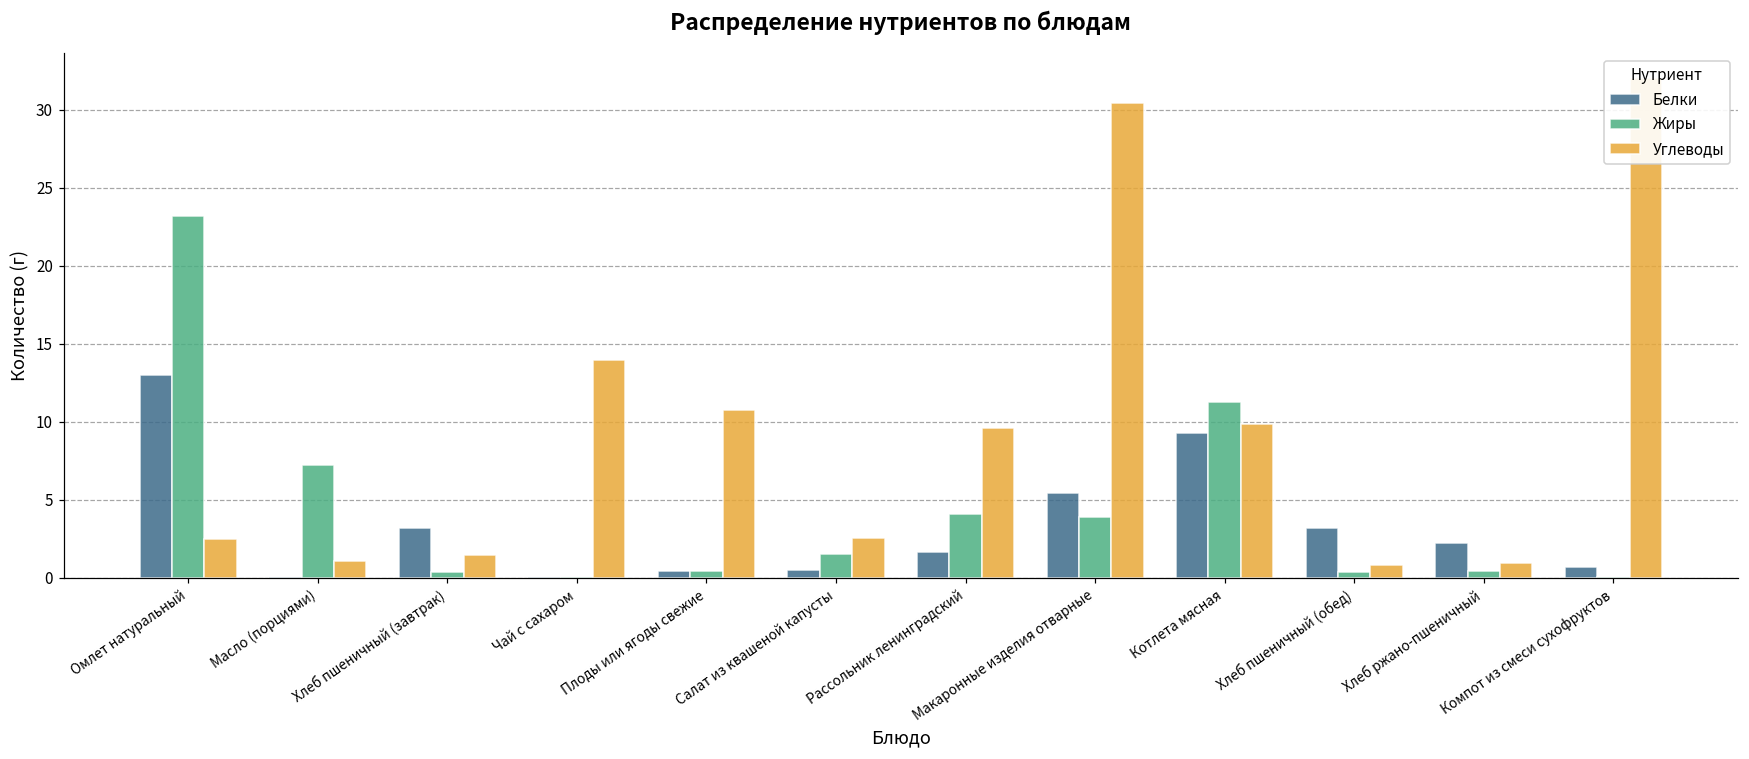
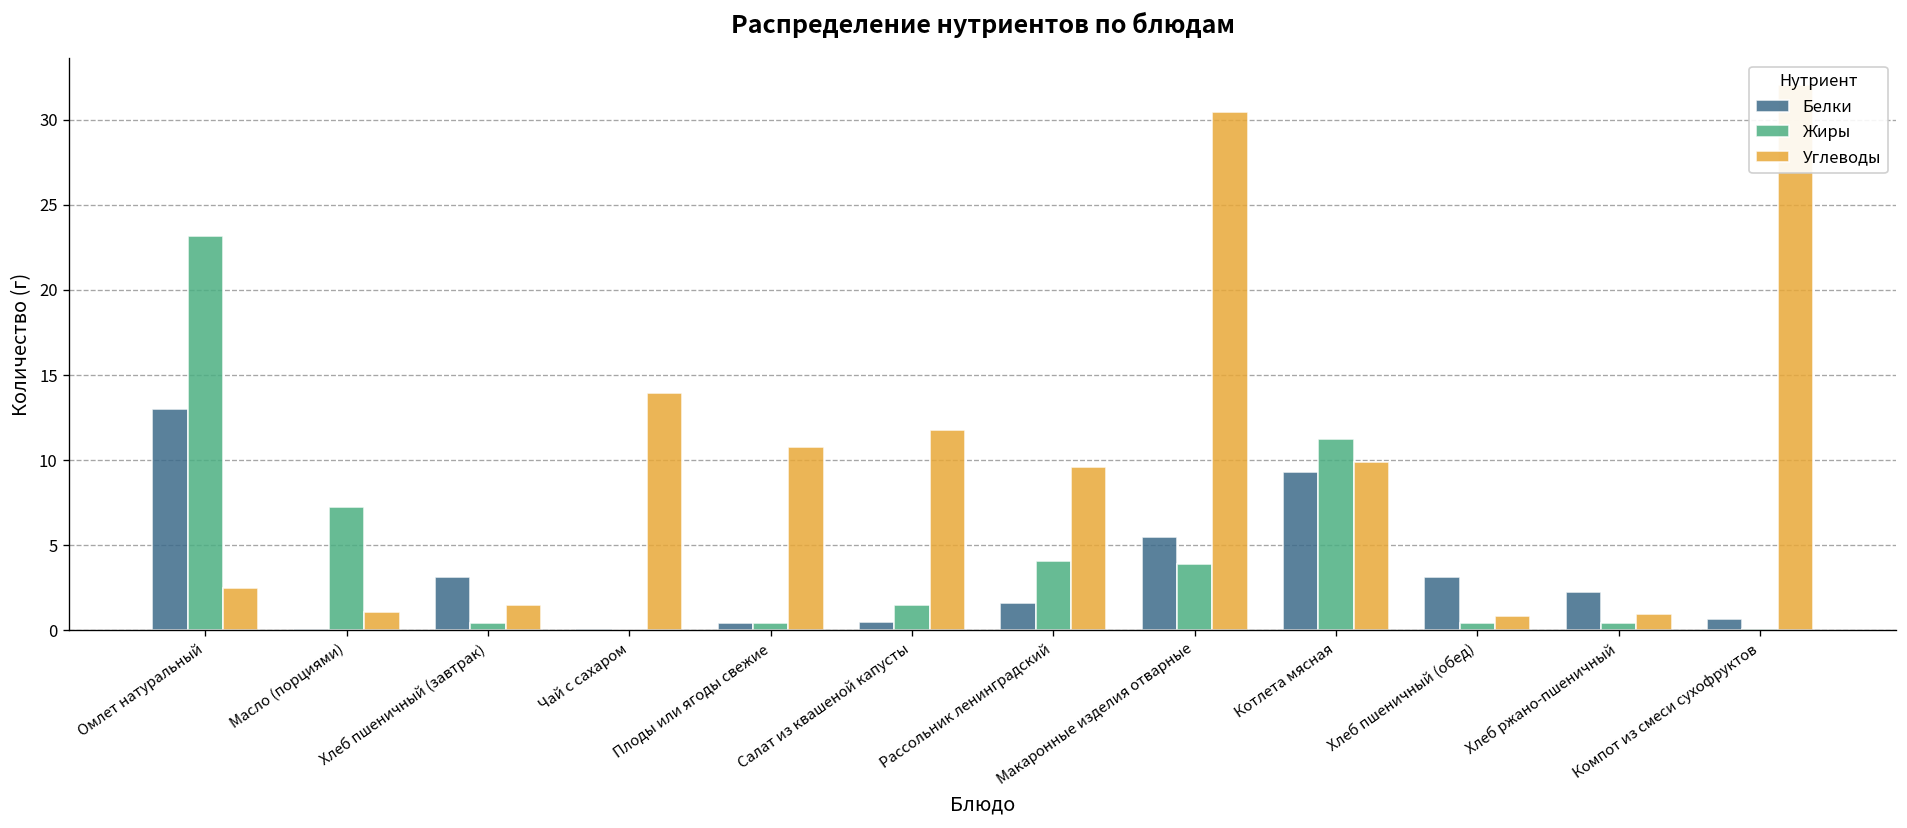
Углеводы, Салат из квашеной капусты: 2.5 -> 11.8
